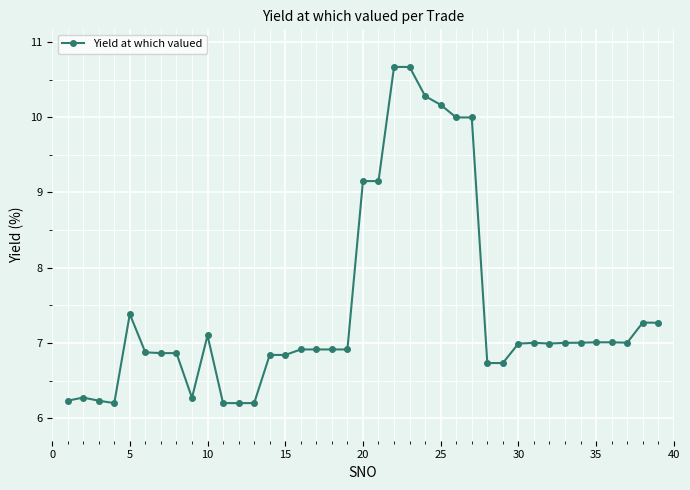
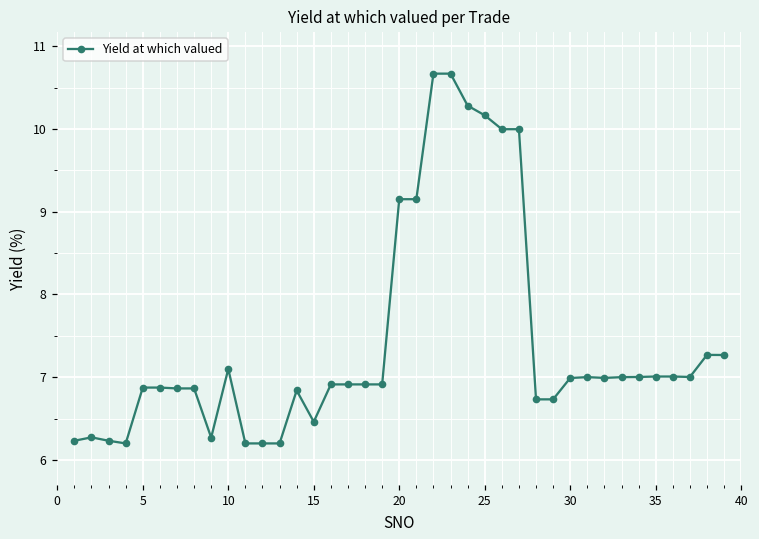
5: 7.4 -> 6.9
15: 6.8 -> 6.5
